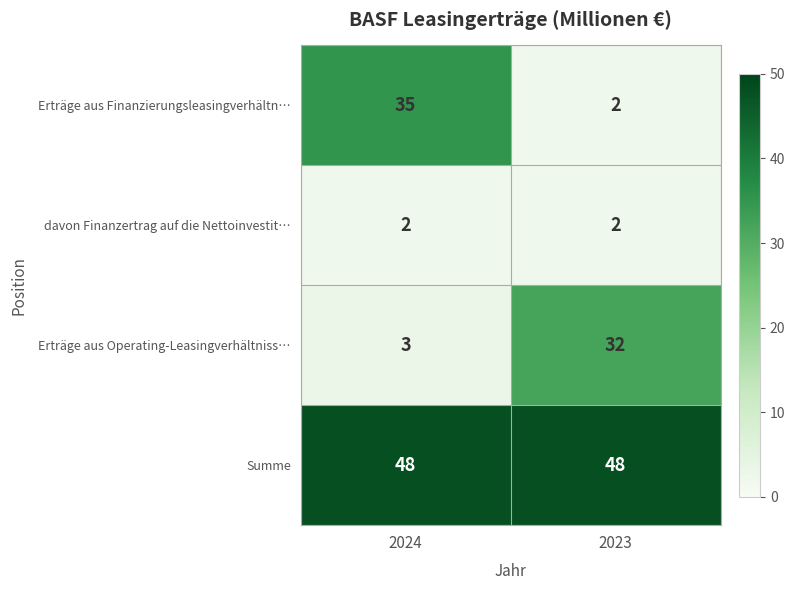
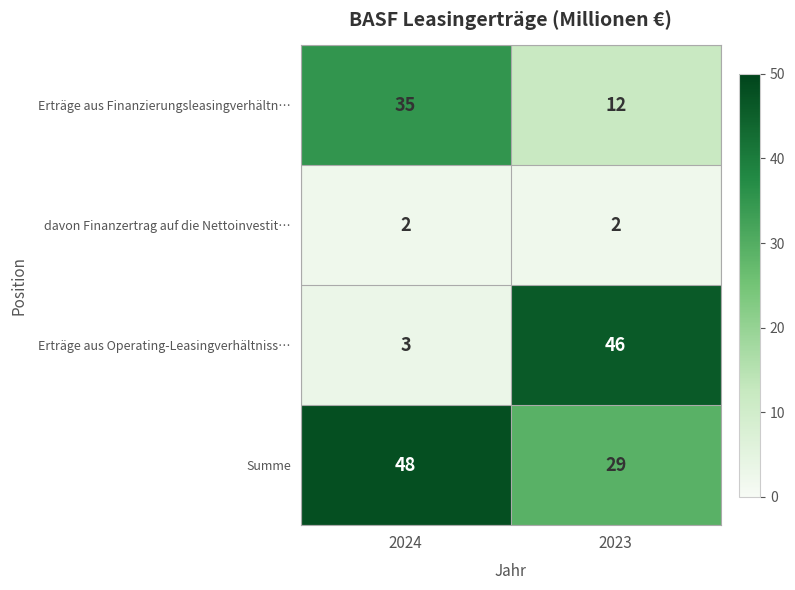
Erträge aus Finanzierungsleasingverhältn…, 2023: 2 -> 12
Erträge aus Operating-Leasingverhältniss…, 2023: 32 -> 46
Summe, 2023: 48 -> 29
